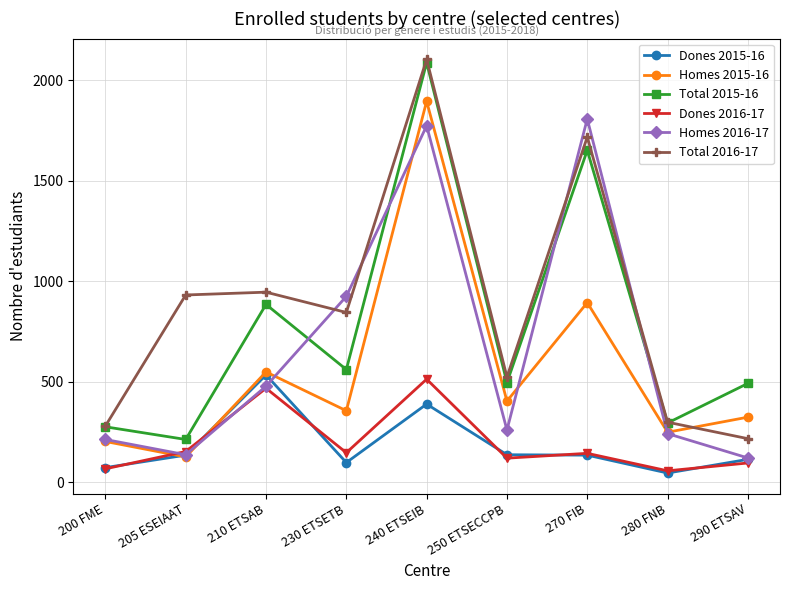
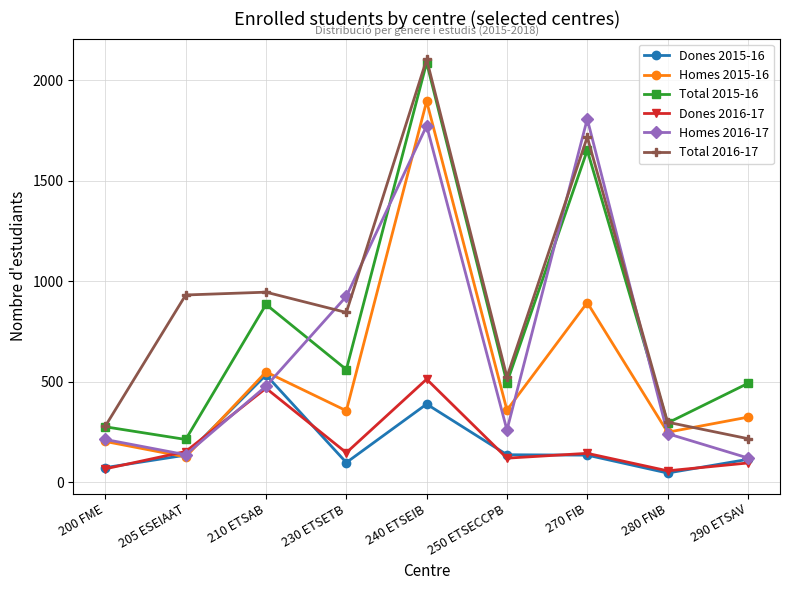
Homes 2015-16, 250 ETSECCPB: 400 -> 360
